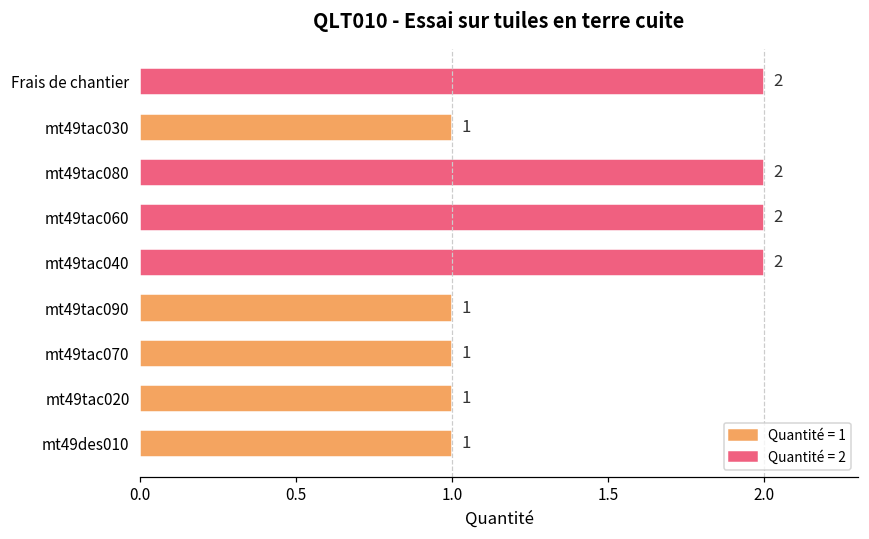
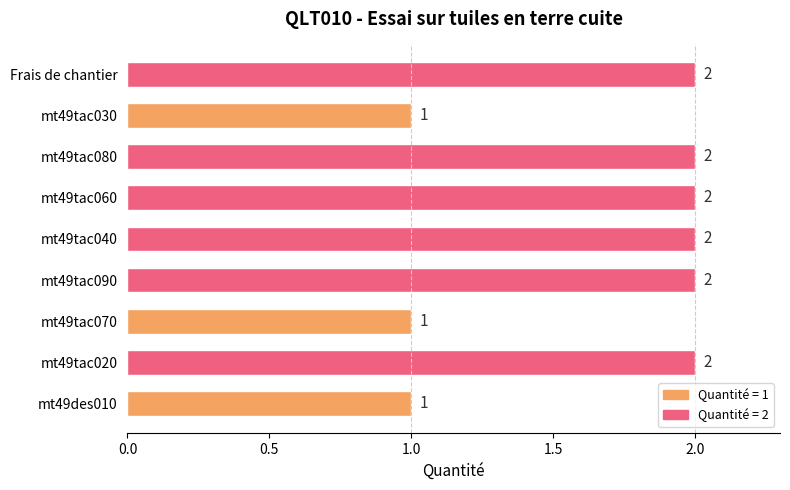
mt49tac090: 1 -> 2
mt49tac020: 1 -> 2
